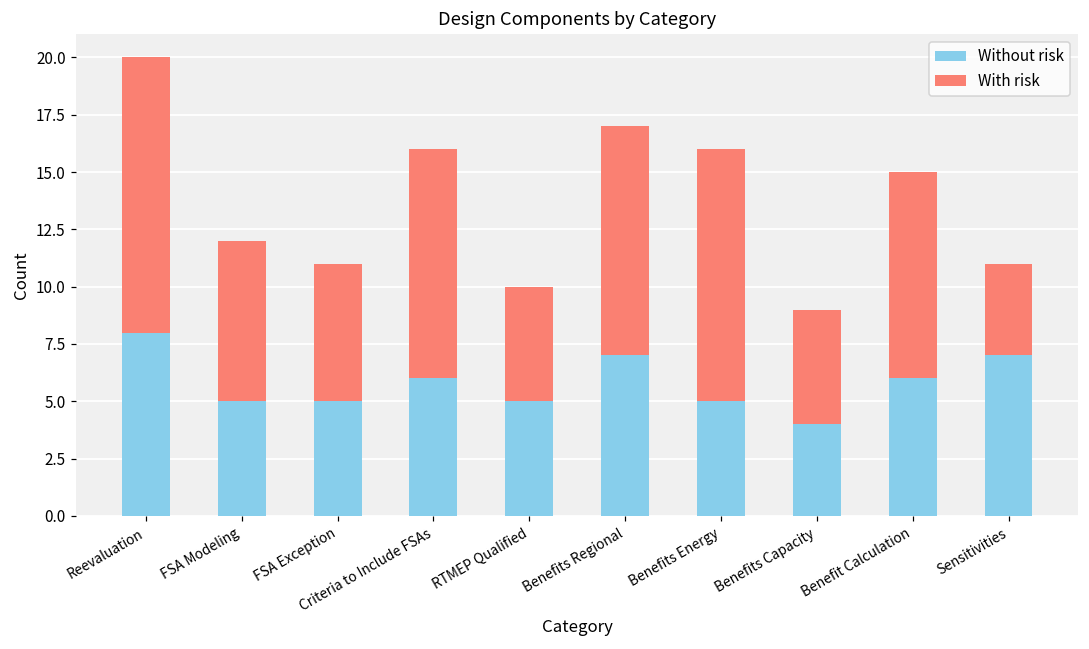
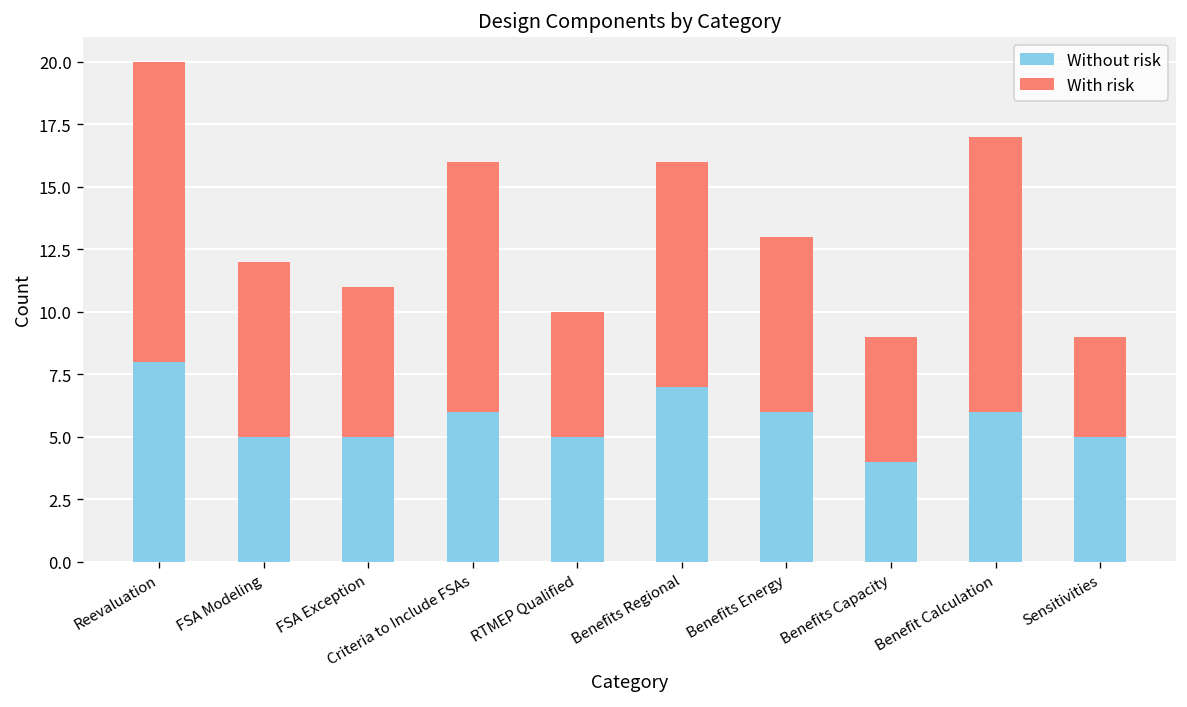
With risk, Benefits Regional: 10 -> 9
Without risk, Benefits Energy: 5 -> 6
With risk, Benefits Energy: 11 -> 7
With risk, Benefit Calculation: 9 -> 11
Without risk, Sensitivities: 7 -> 5
